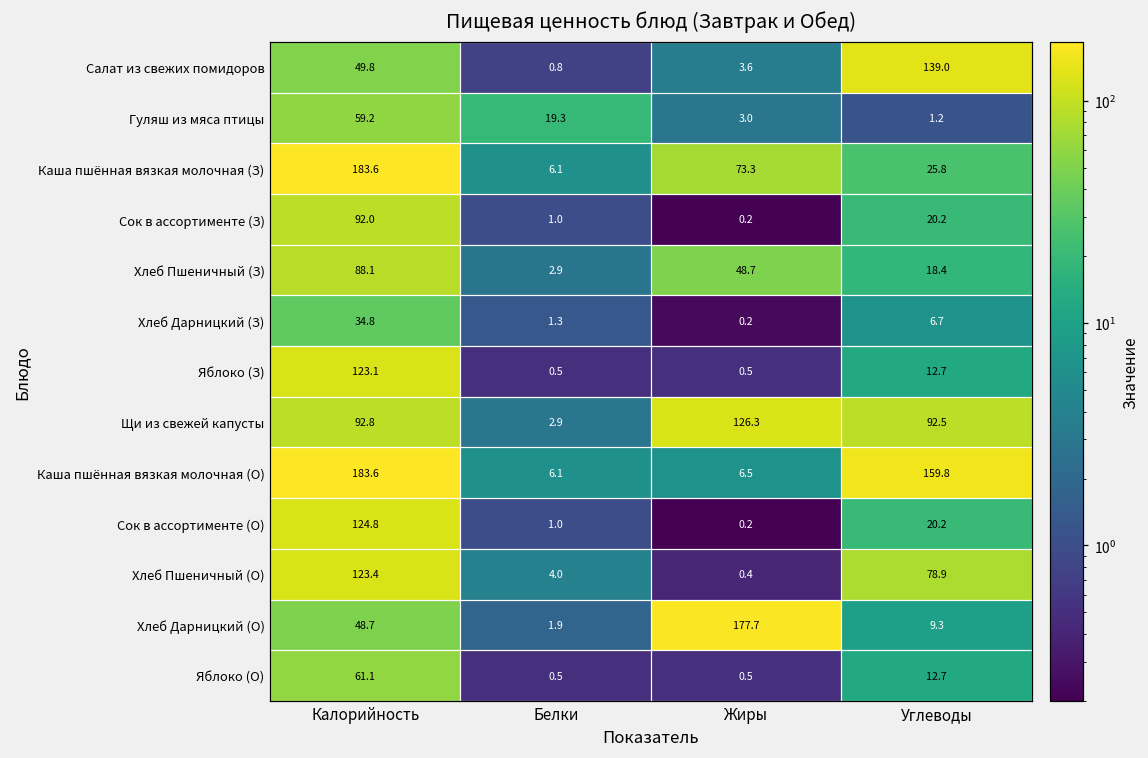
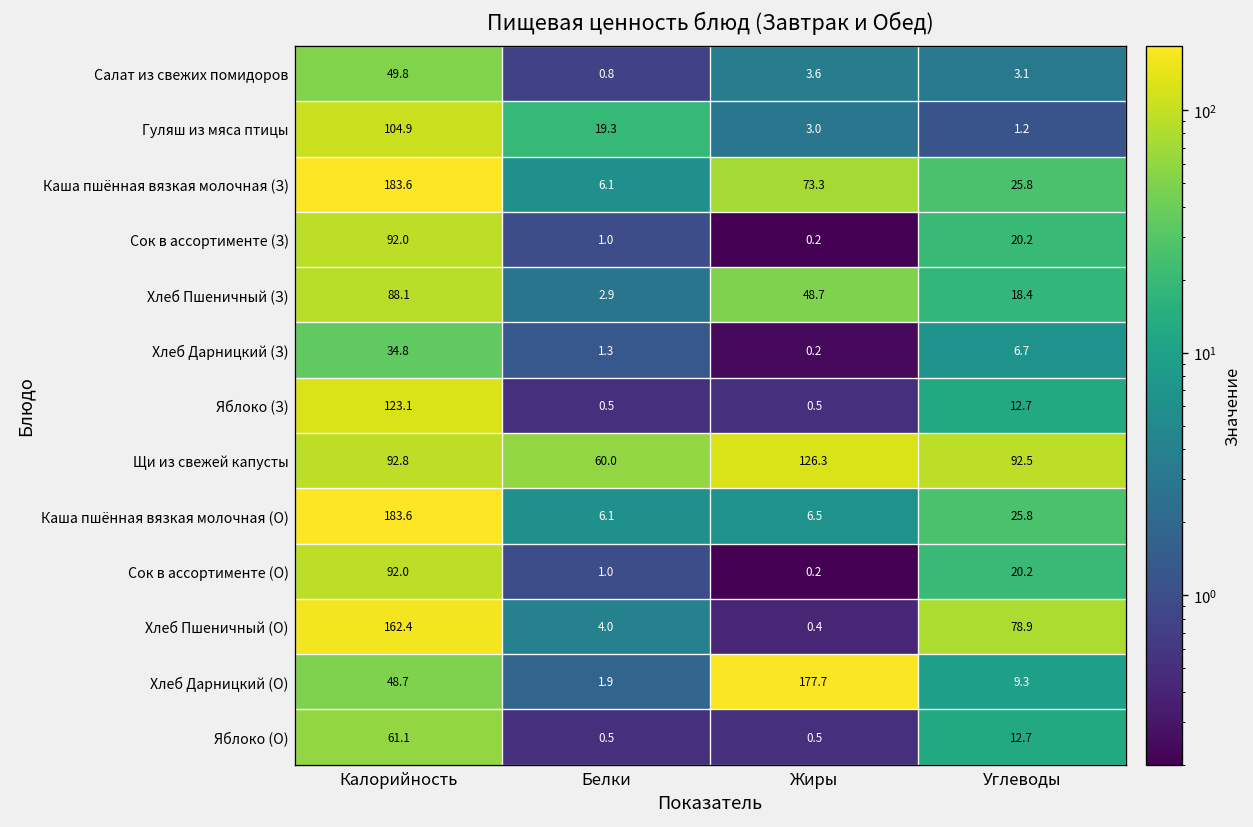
Салат из свежих помидоров, Углеводы: 139.0 -> 3.1
Гуляш из мяса птицы, Калорийность: 59.2 -> 104.9
Щи из свежей капусты, Белки: 2.9 -> 60.0
Каша пшённая вязкая молочная (О), Углеводы: 159.8 -> 25.8
Сок в ассортименте (О), Калорийность: 124.8 -> 92.0
Хлеб Пшеничный (О), Калорийность: 123.4 -> 162.4
